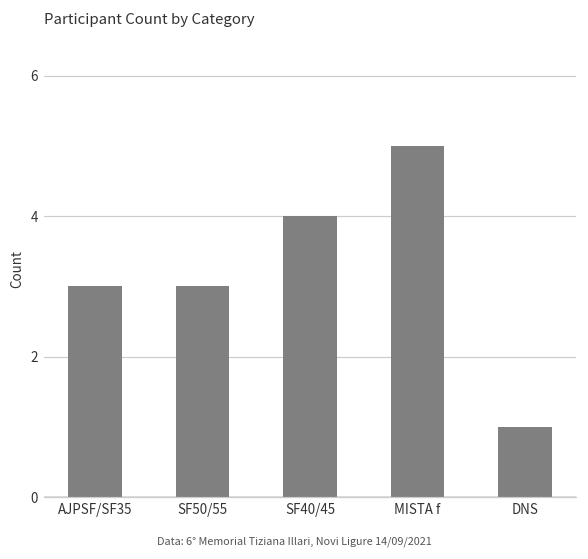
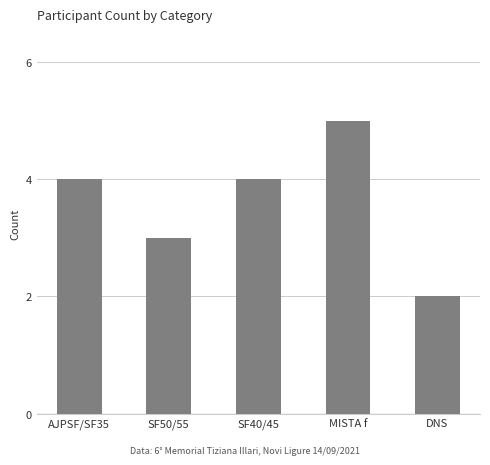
AJPSF/SF35: 3 -> 4
DNS: 1 -> 2
